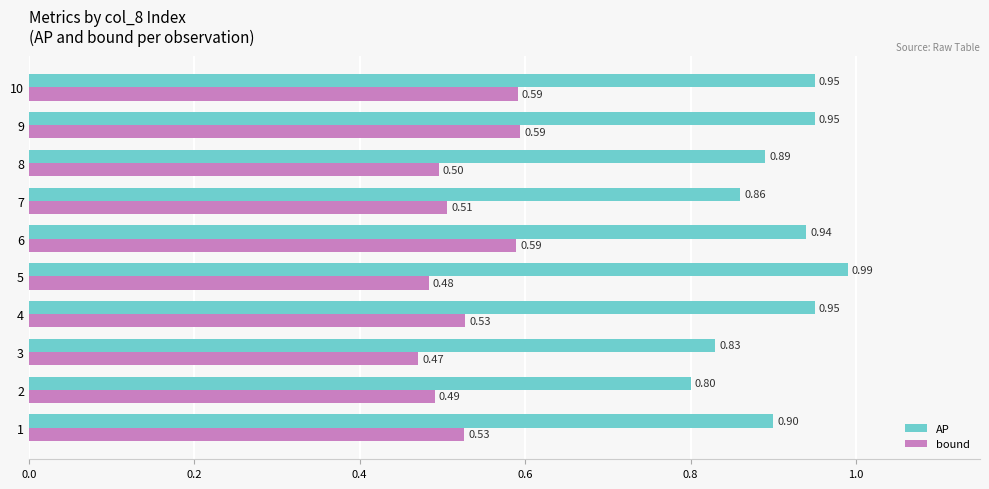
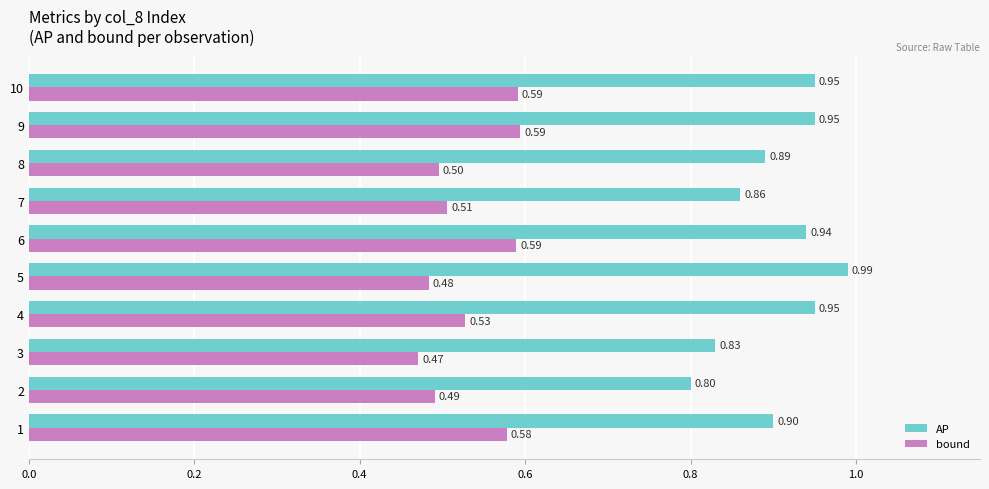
bound, 1: 0.53 -> 0.58
